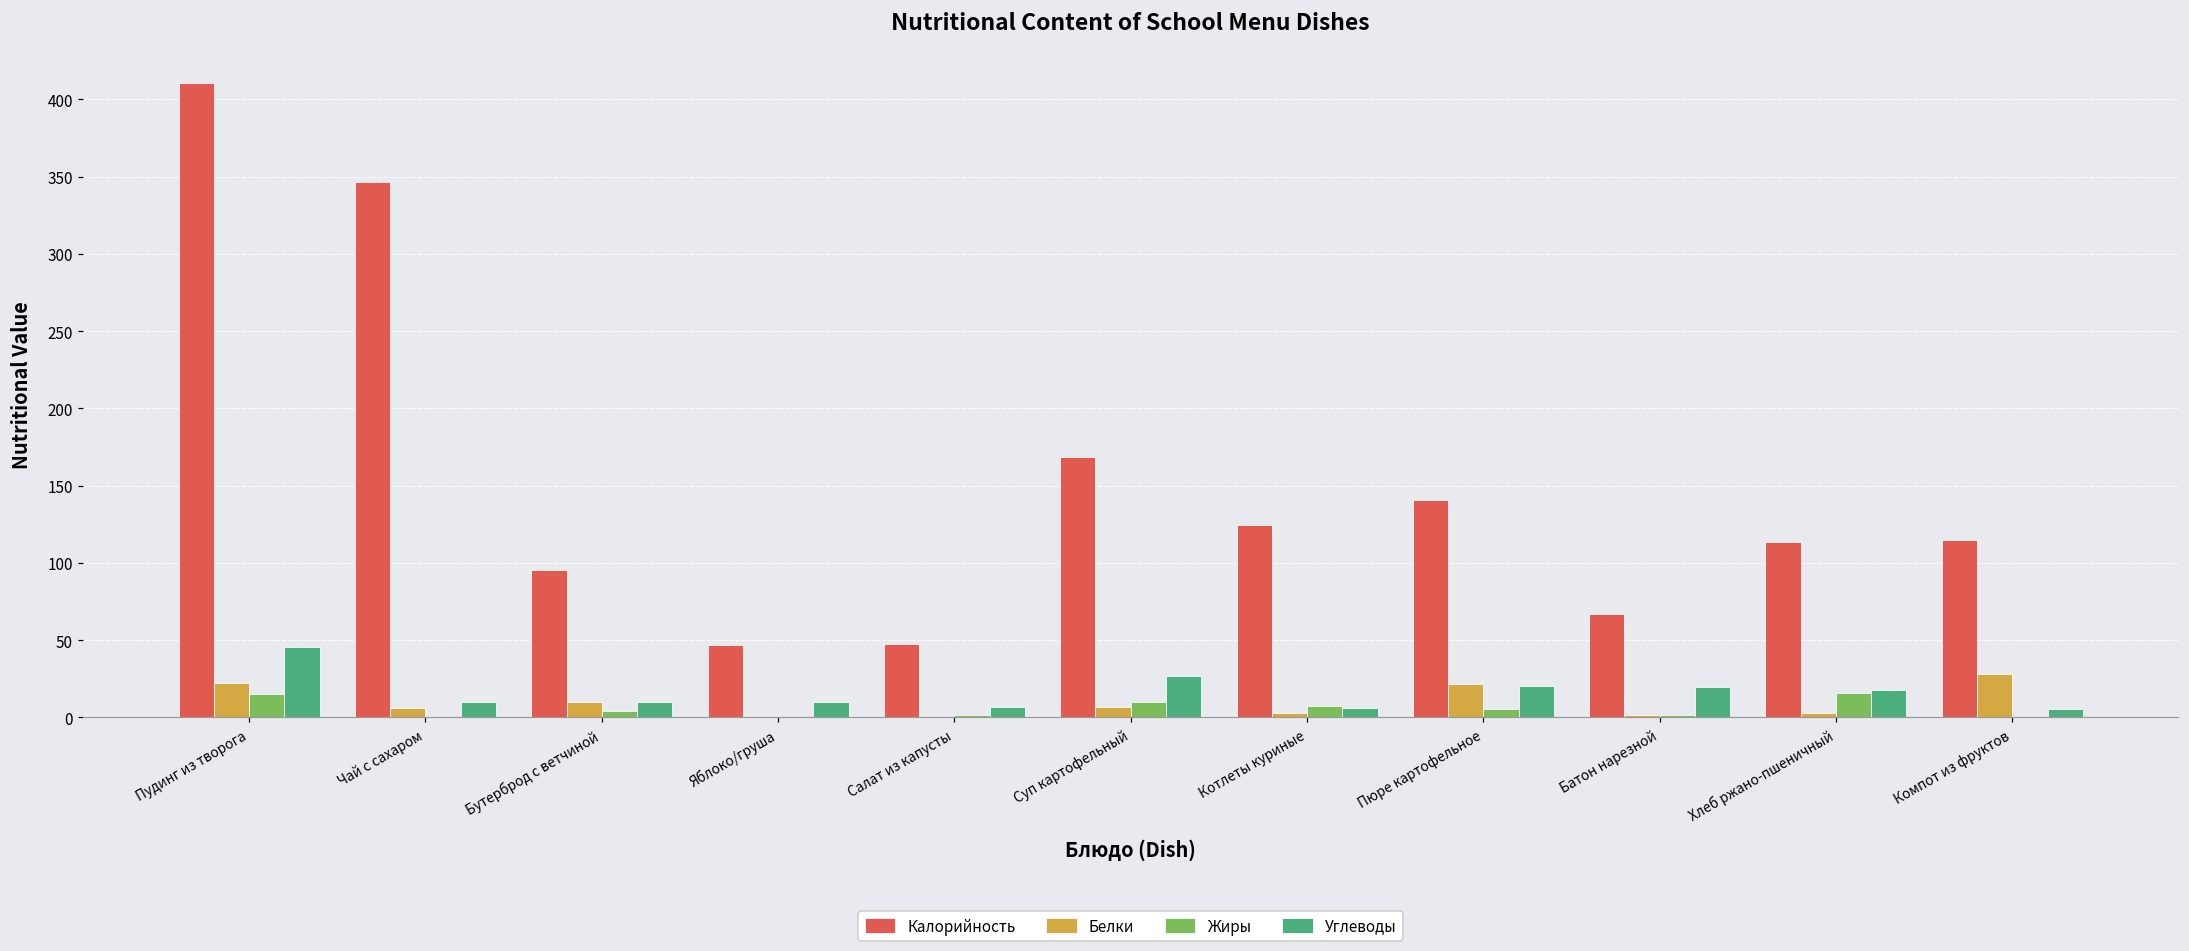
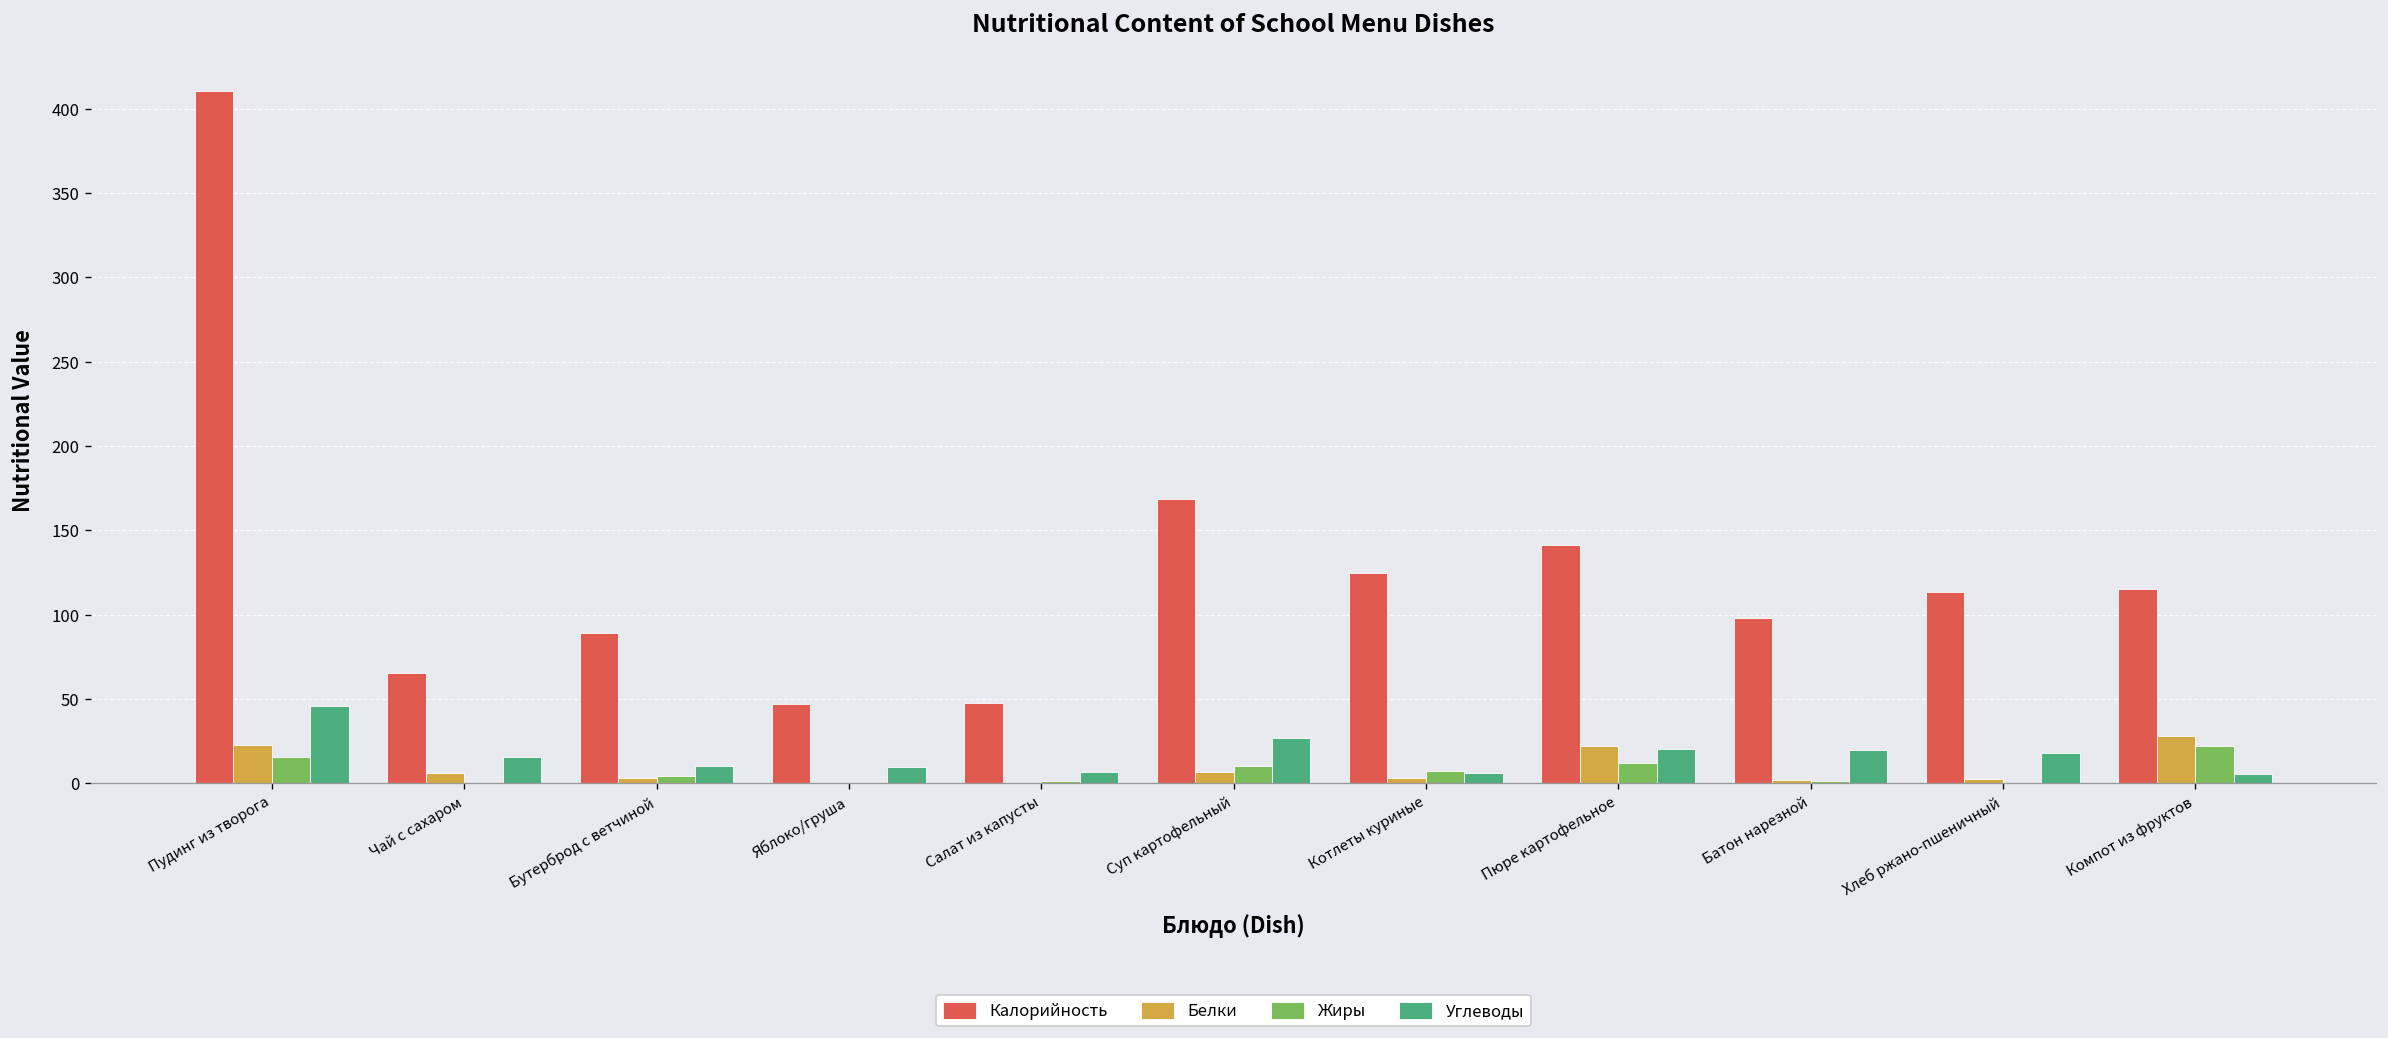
Калорийность, Чай с сахаром: 347 -> 65
Углеводы, Чай с сахаром: 10 -> 16
Калорийность, Бутерброд с ветчиной: 96 -> 89
Белки, Бутерброд с ветчиной: 10 -> 3
Жиры, Пюре картофельное: 5 -> 12
Калорийность, Батон нарезной: 67 -> 98
Жиры, Хлеб ржано-пшеничный: 16 -> 0
Жиры, Компот из фруктов: 0 -> 22
